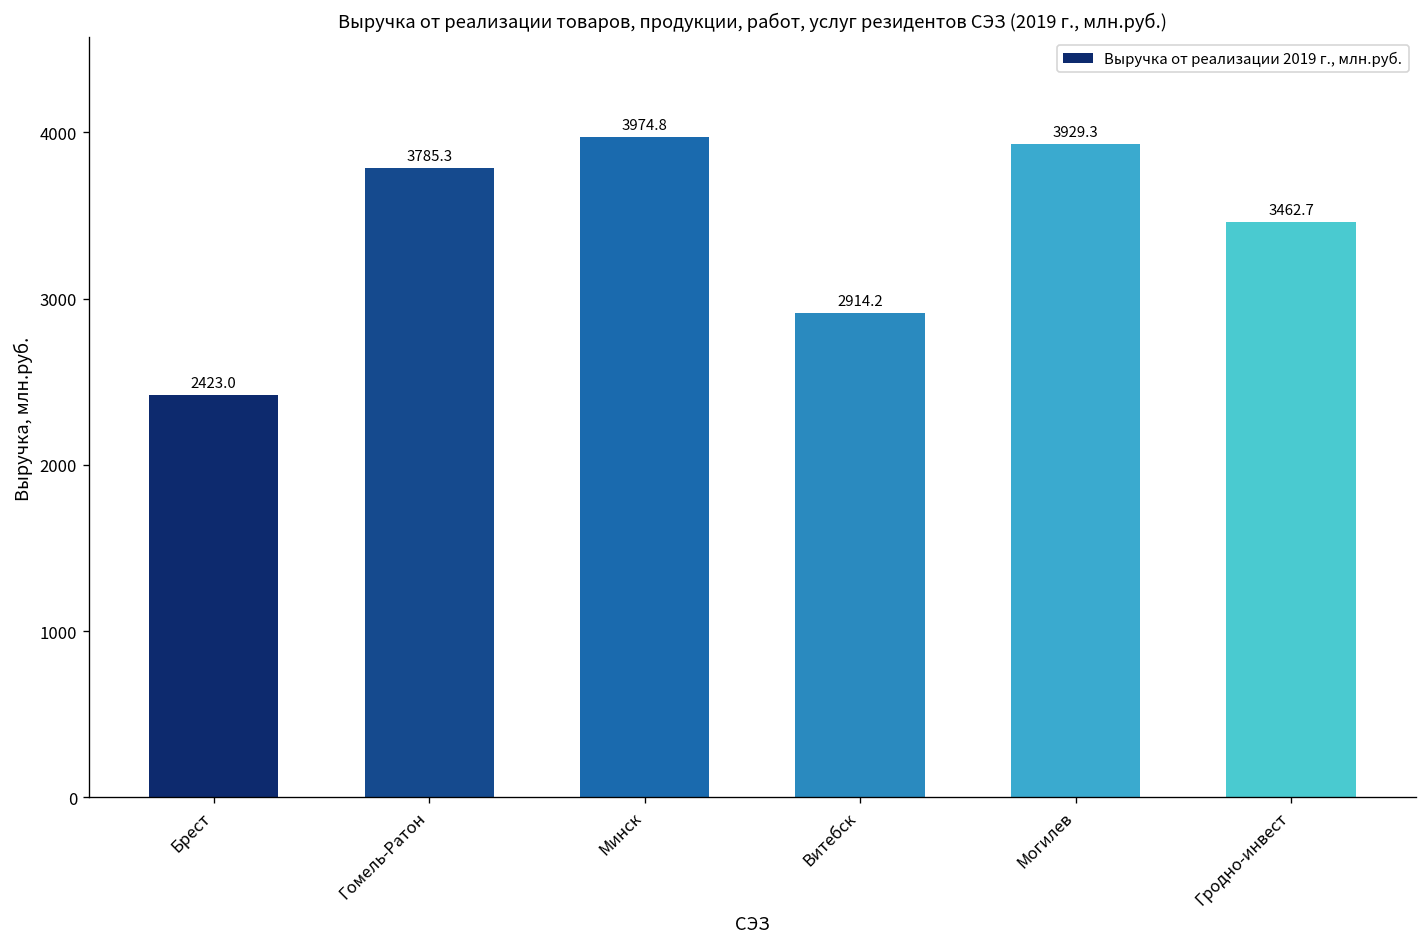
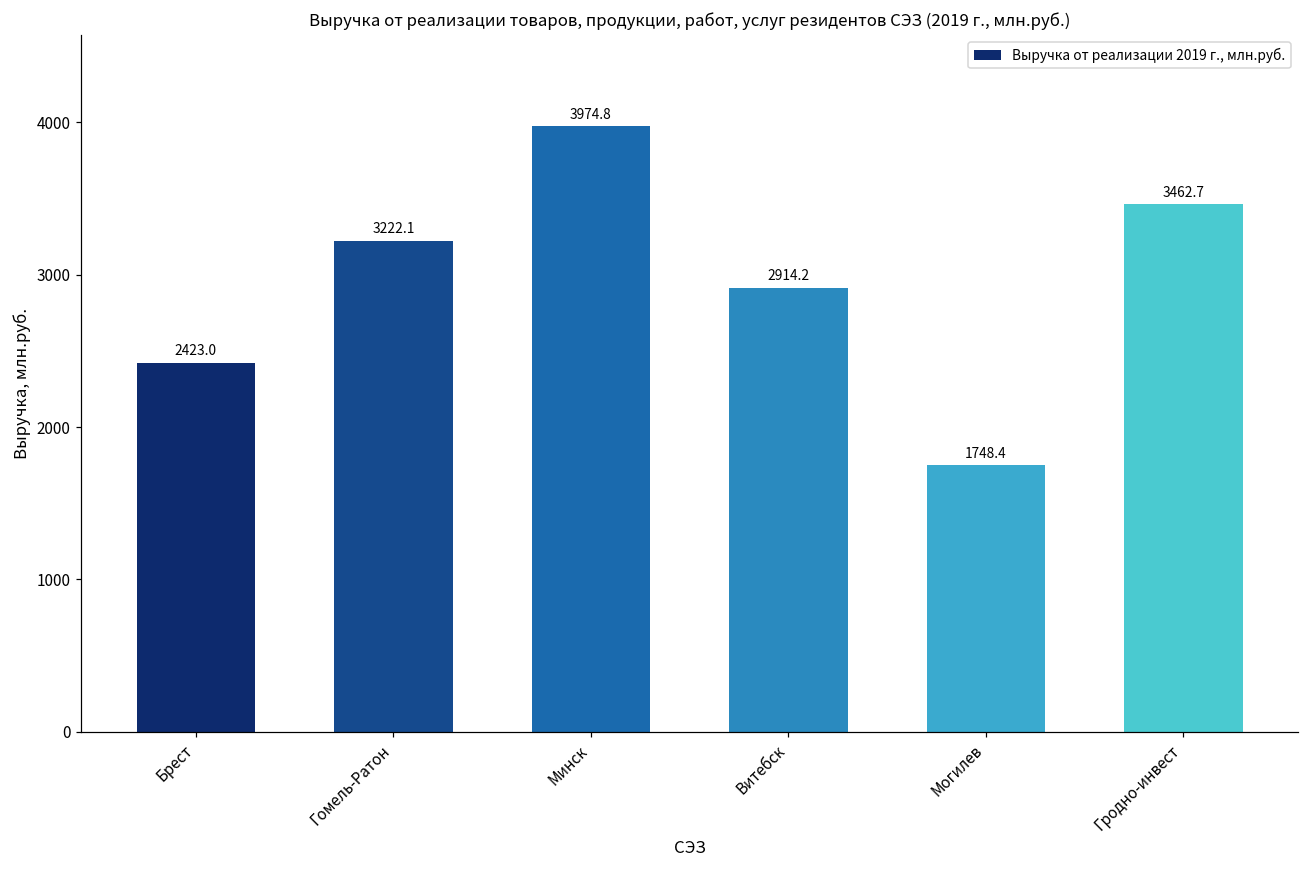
Гомель-Ратон: 3785.3 -> 3222.1
Могилев: 3929.3 -> 1748.4
